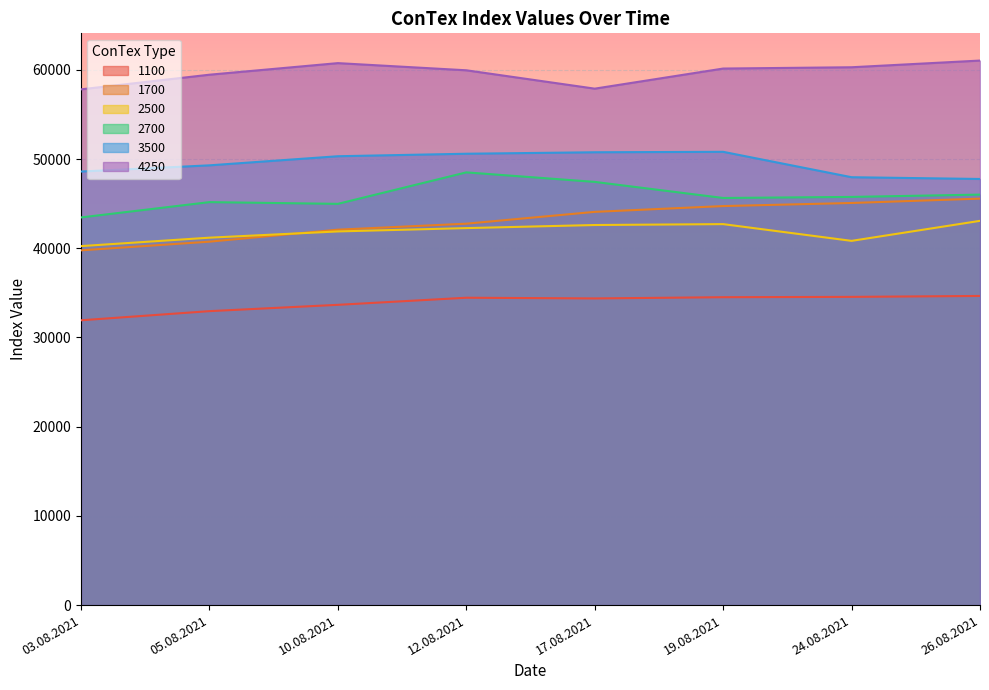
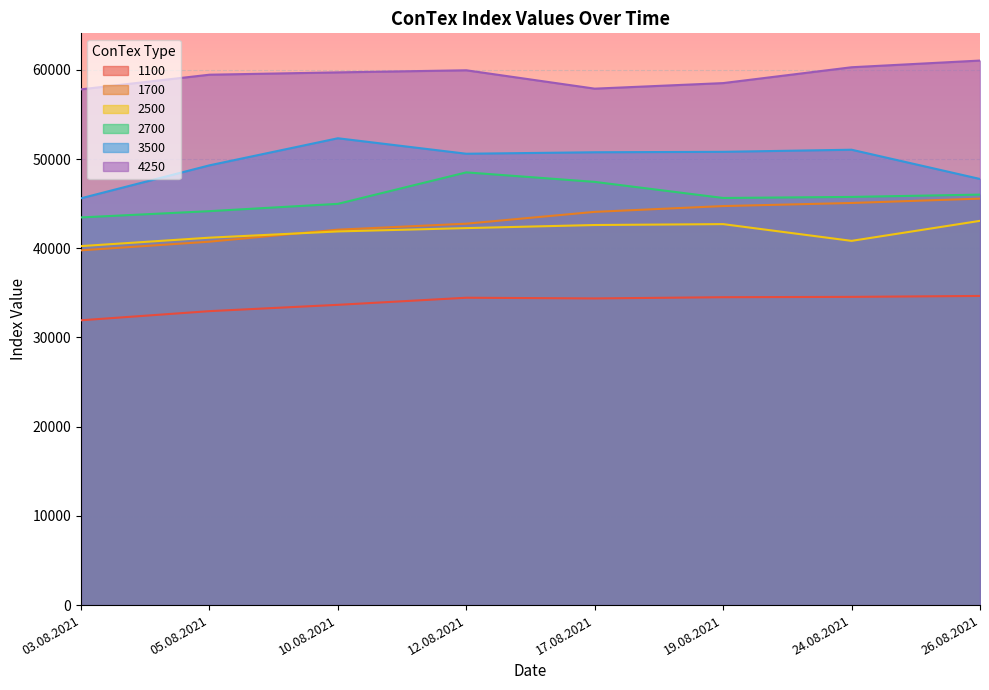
3500, 03.08.2021: 49000 -> 46000
2700, 05.08.2021: 45000 -> 44000
3500, 10.08.2021: 50000 -> 52000
4250, 10.08.2021: 61000 -> 60000
4250, 19.08.2021: 60000 -> 59000
3500, 24.08.2021: 48000 -> 51000
